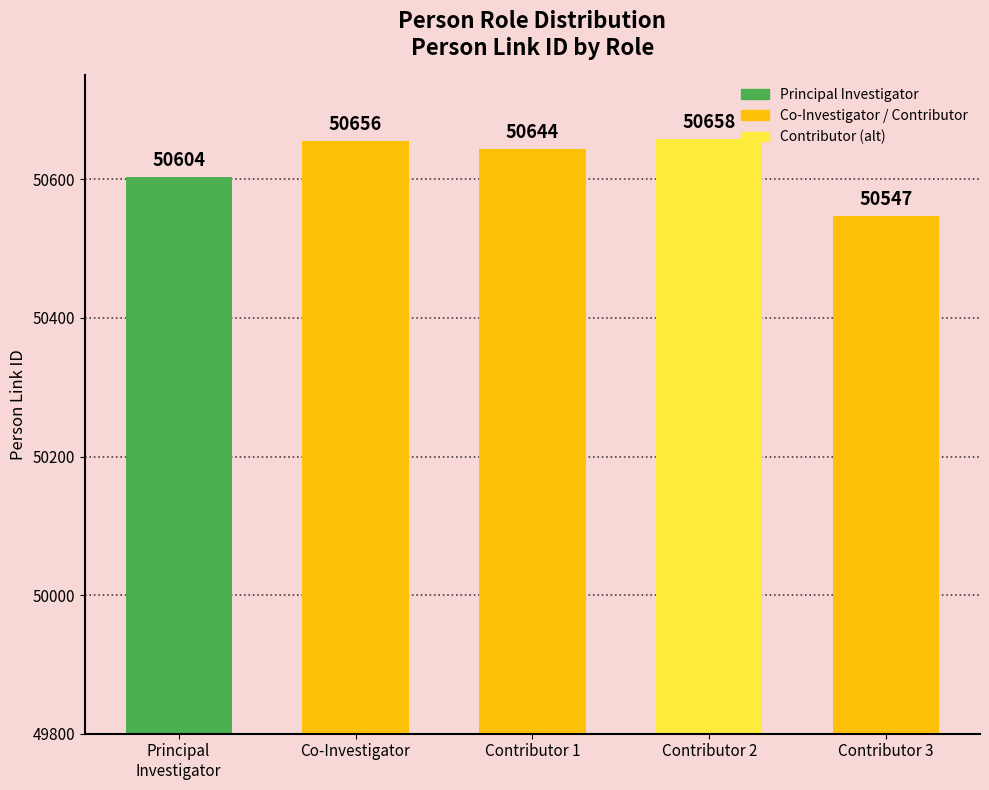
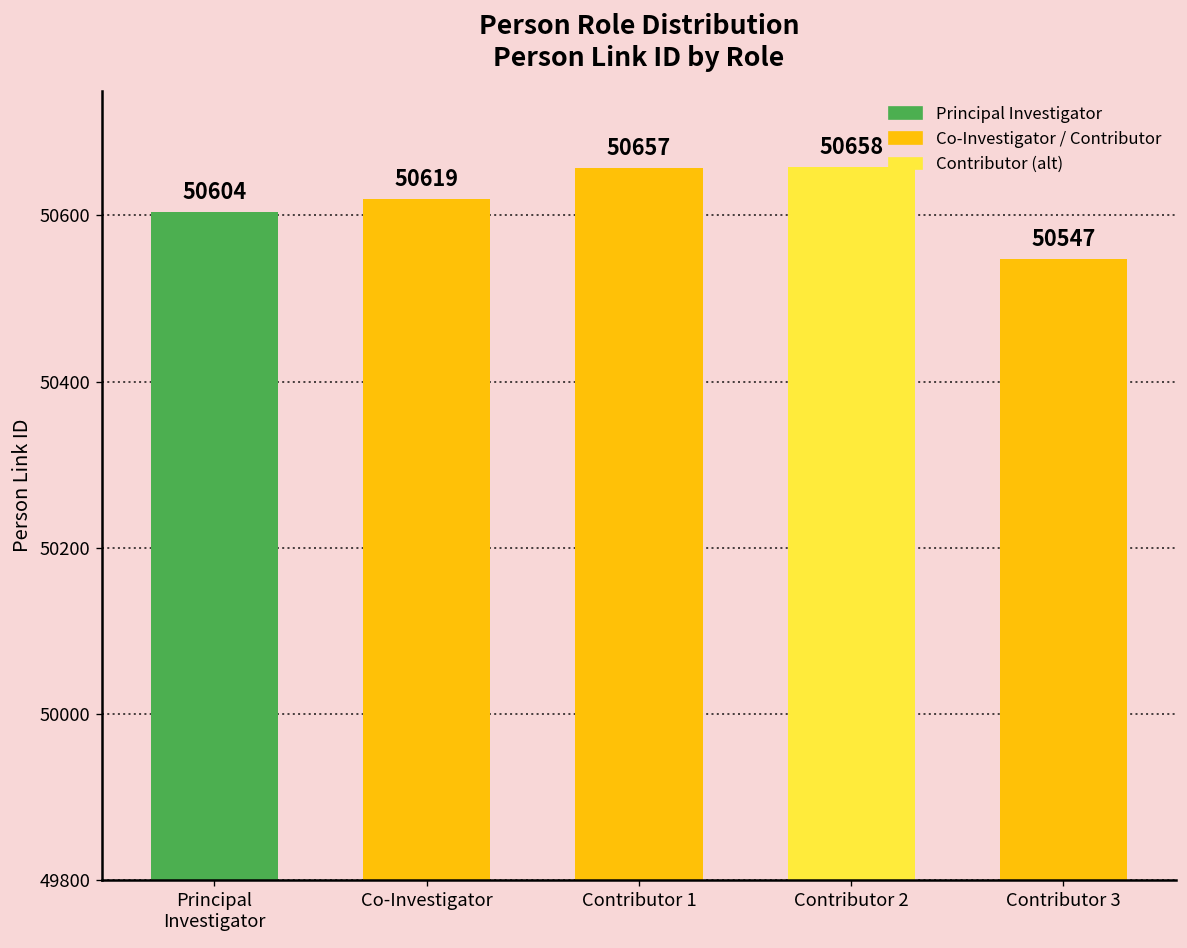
Co-Investigator: 50656 -> 50619
Contributor 1: 50644 -> 50657
